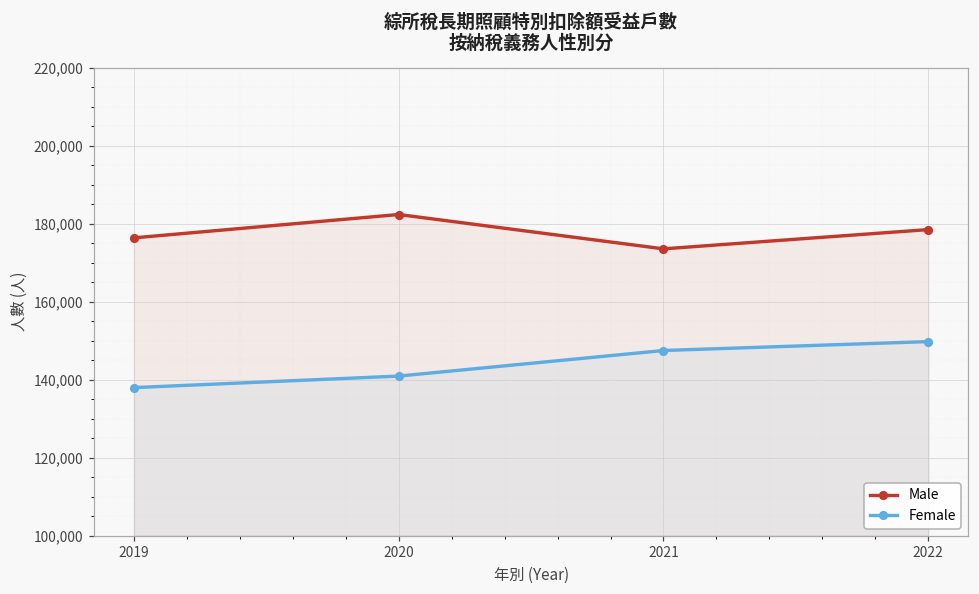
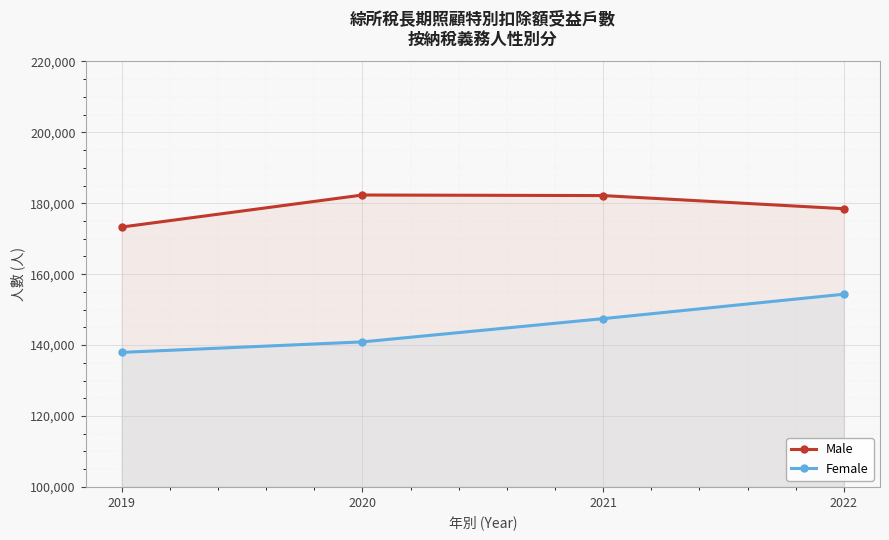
Male, 2019: 176,000 -> 173,000
Male, 2021: 174,000 -> 182,000
Female, 2022: 150,000 -> 154,000
